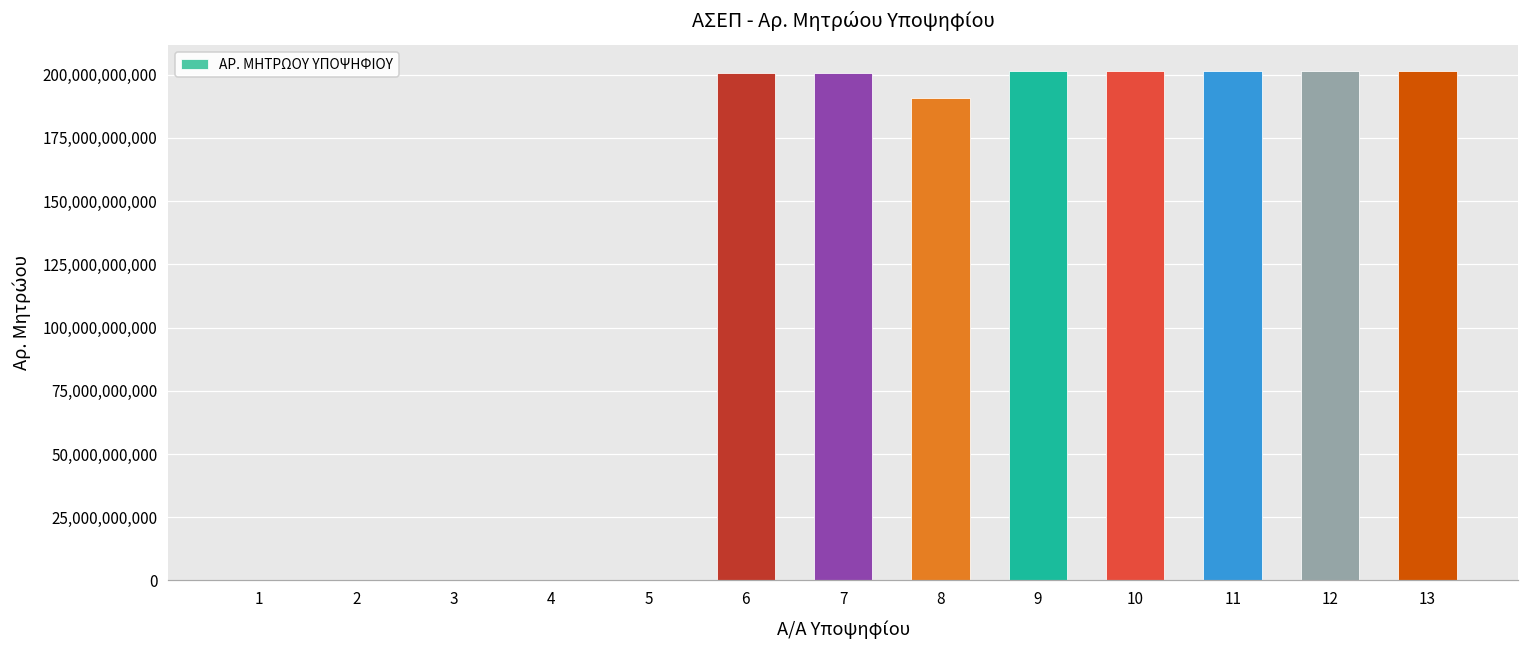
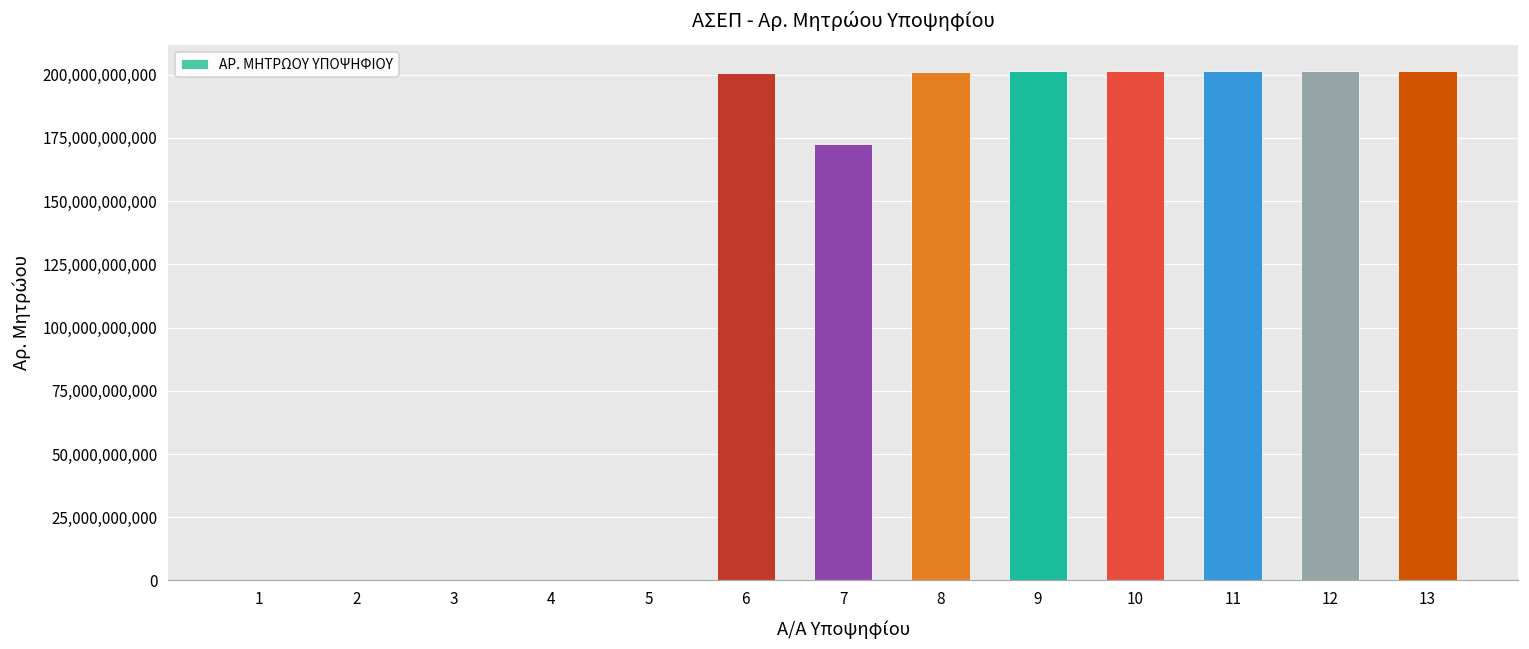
7: 201,000,000,000 -> 172,000,000,000
8: 191,000,000,000 -> 201,000,000,000
